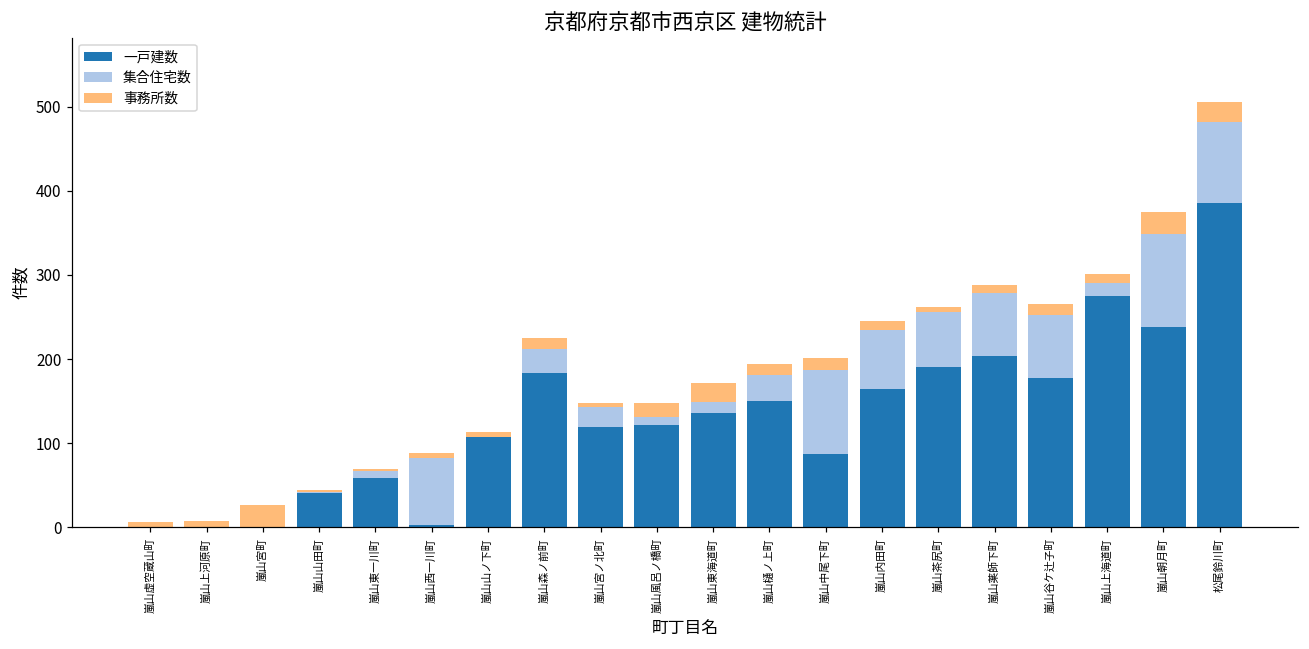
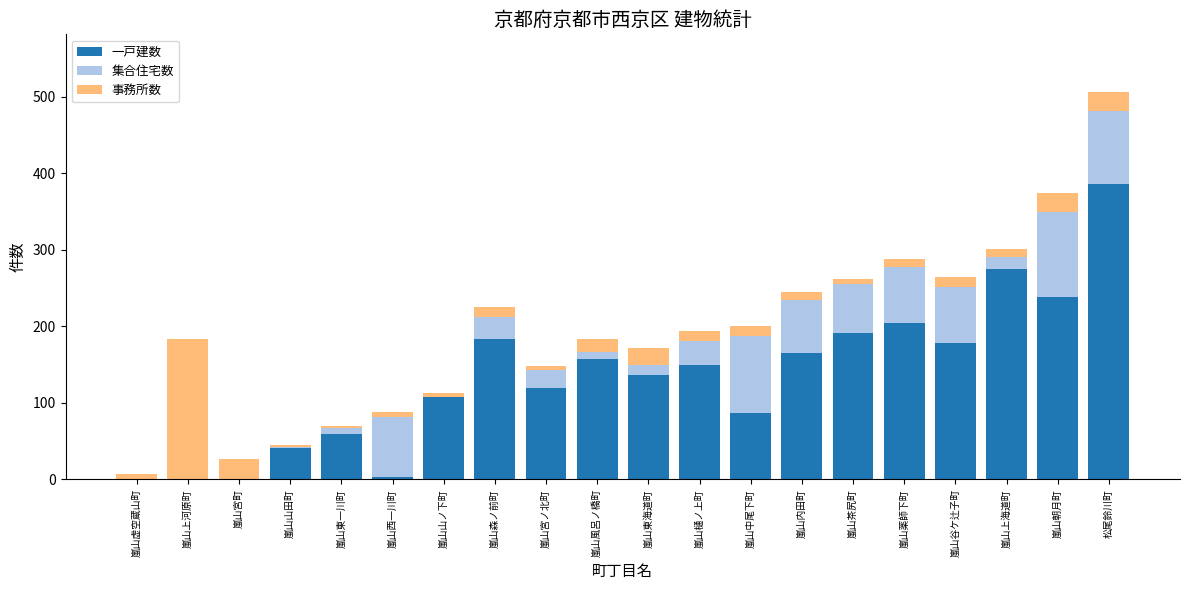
事務所数, 嵐山上河原町: 10 -> 180
一戸建数, 嵐山風呂ノ橋町: 120 -> 160
